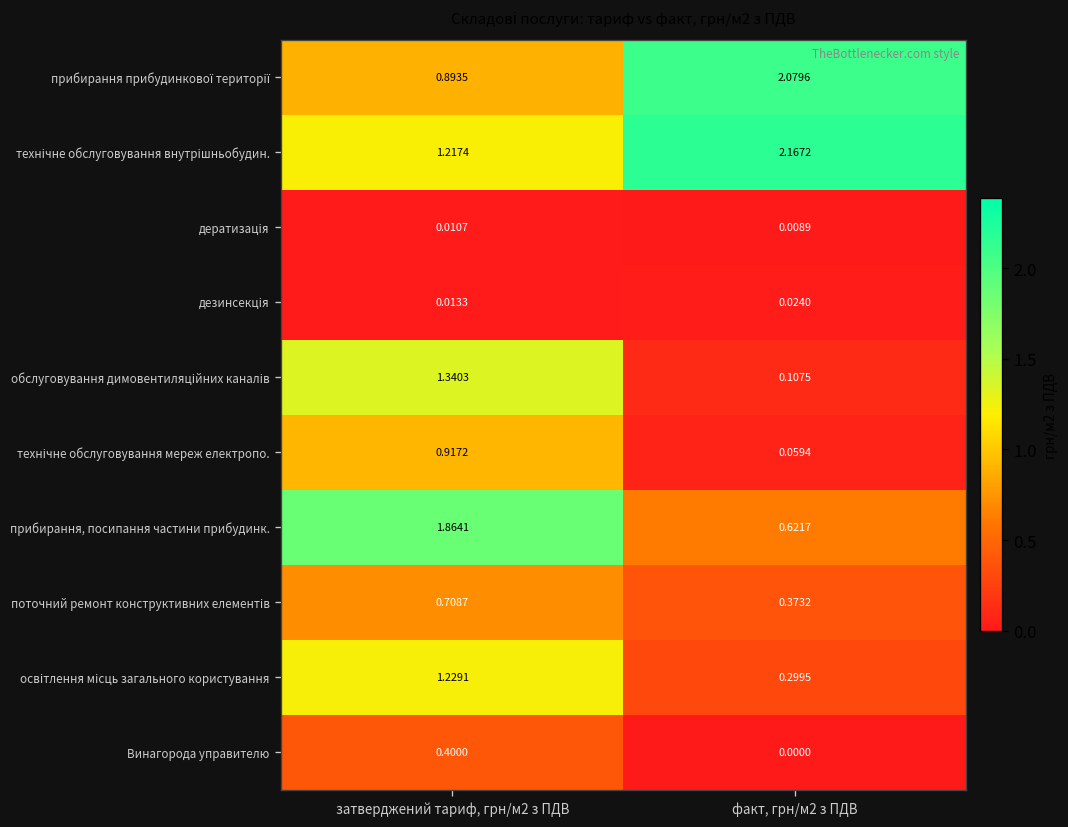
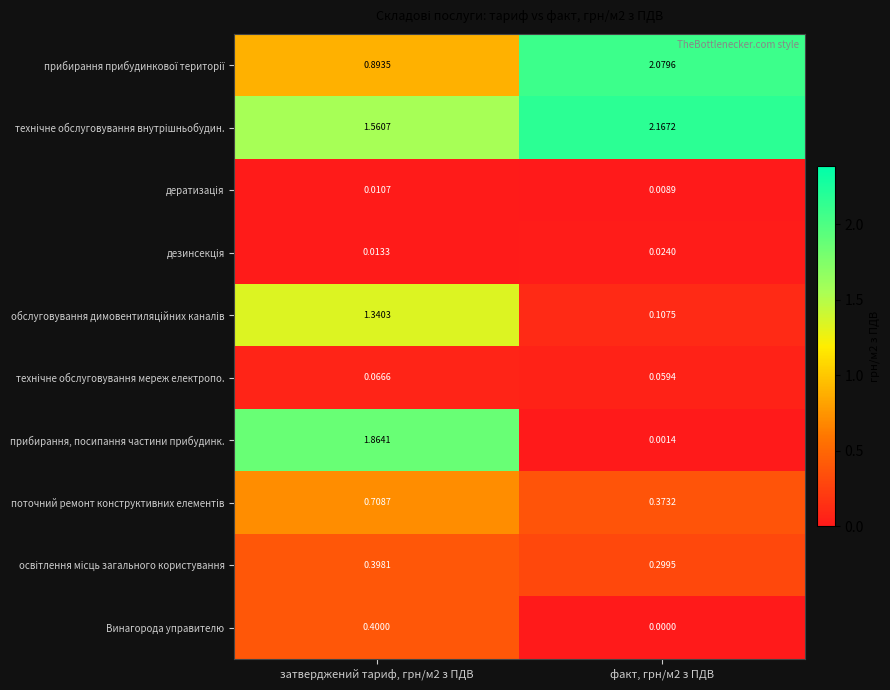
технічне обслуговування внутрішньобудин., затверджений тариф, грн/м2 з ПДВ: 1.2174 -> 1.5607
технічне обслуговування мереж електропо., затверджений тариф, грн/м2 з ПДВ: 0.9172 -> 0.0666
прибирання, посипання частини прибудинк., факт, грн/м2 з ПДВ: 0.6217 -> 0.0014
освітлення місць загального користування, затверджений тариф, грн/м2 з ПДВ: 1.2291 -> 0.3981
